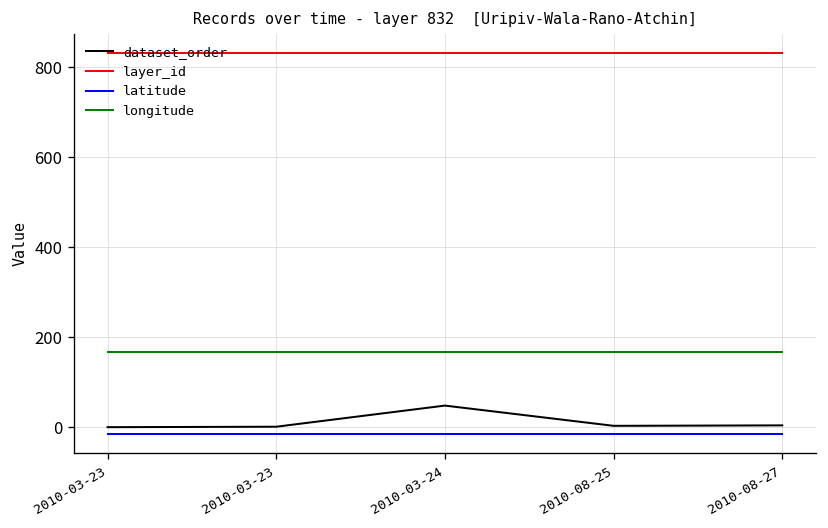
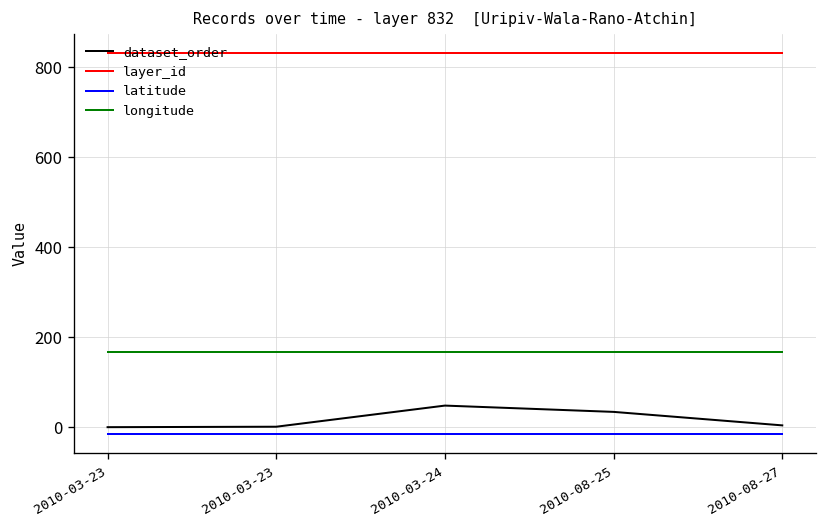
dataset_order, 2010-08-25: 0 -> 30
